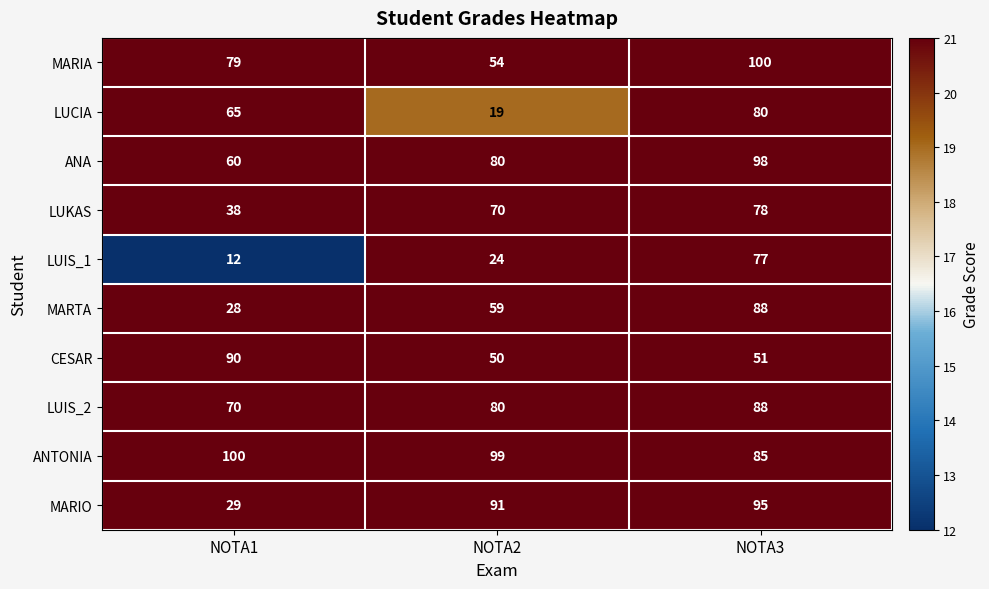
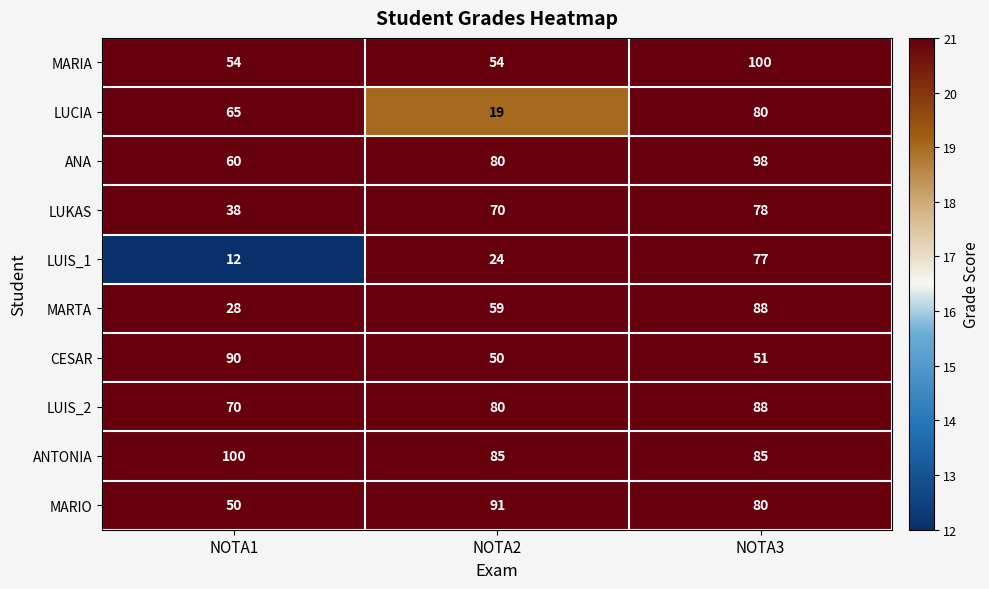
MARIA, NOTA1: 79 -> 54
ANTONIA, NOTA2: 99 -> 85
MARIO, NOTA1: 29 -> 50
MARIO, NOTA3: 95 -> 80
